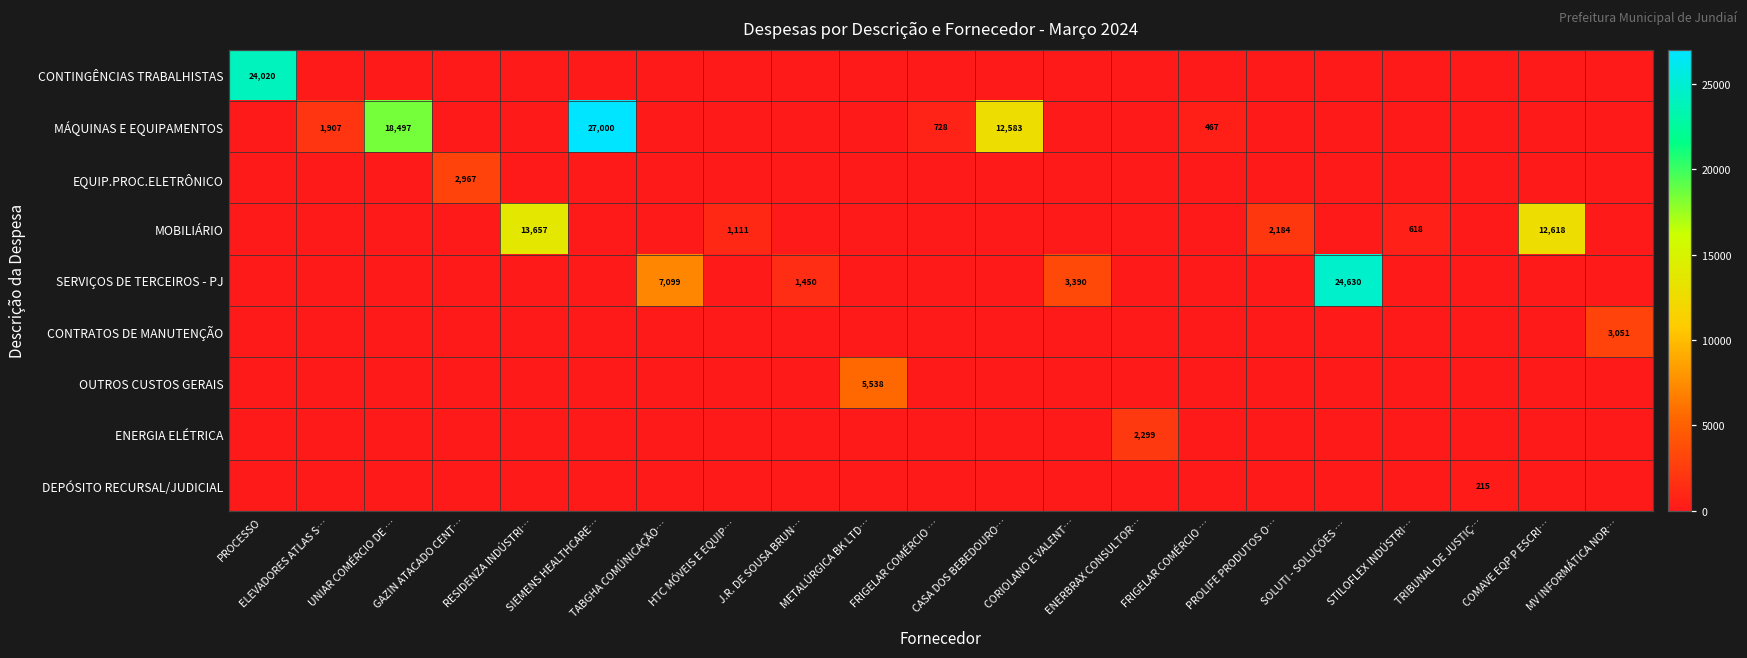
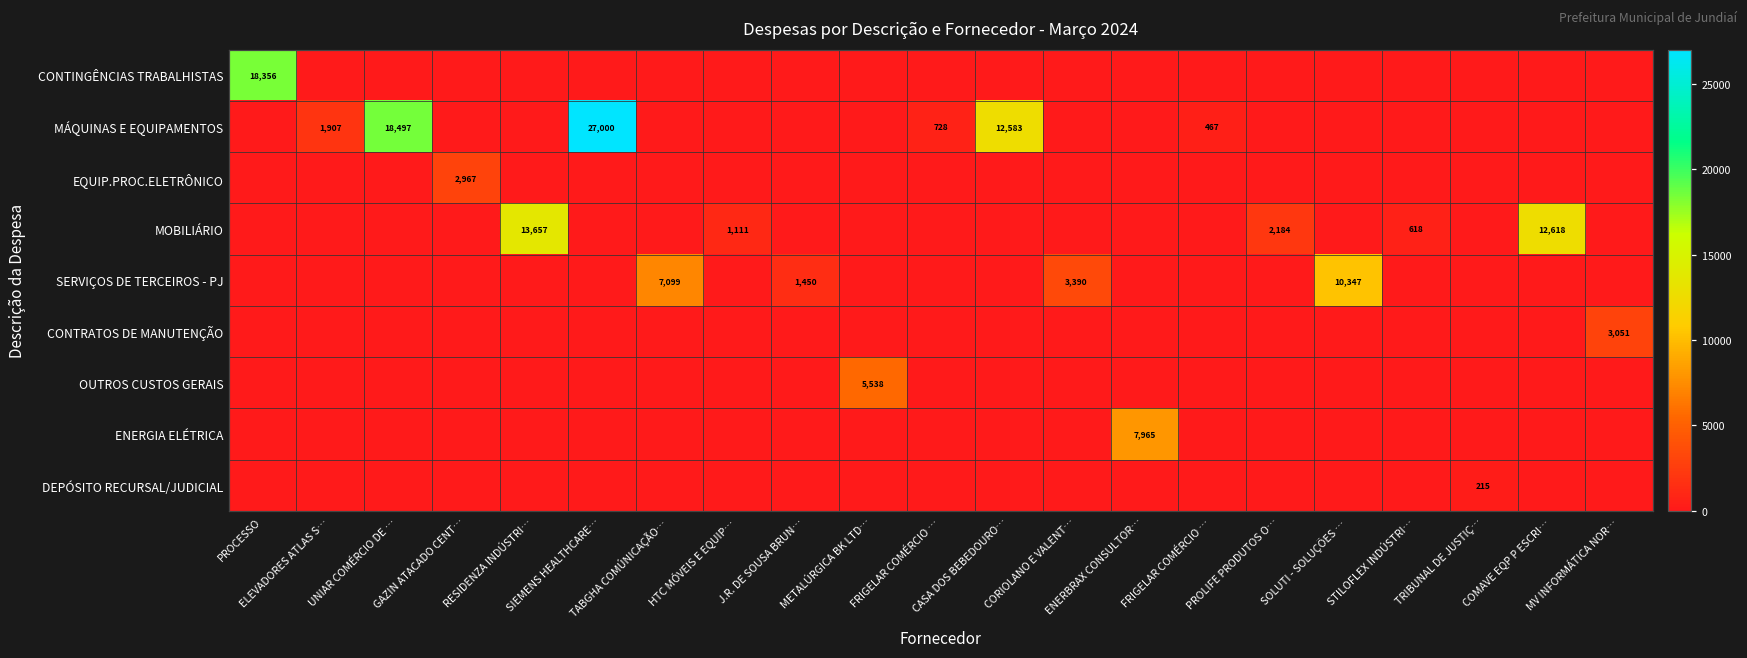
CONTINGÊNCIAS TRABALHISTAS, PROCESSO: 24,020 -> 18,356
SERVIÇOS DE TERCEIROS - PJ, SOLUTI - SOLUÇÕES …: 24,630 -> 10,347
ENERGIA ELÉTRICA, ENERBRAX CONSULTOR…: 2,299 -> 7,965
